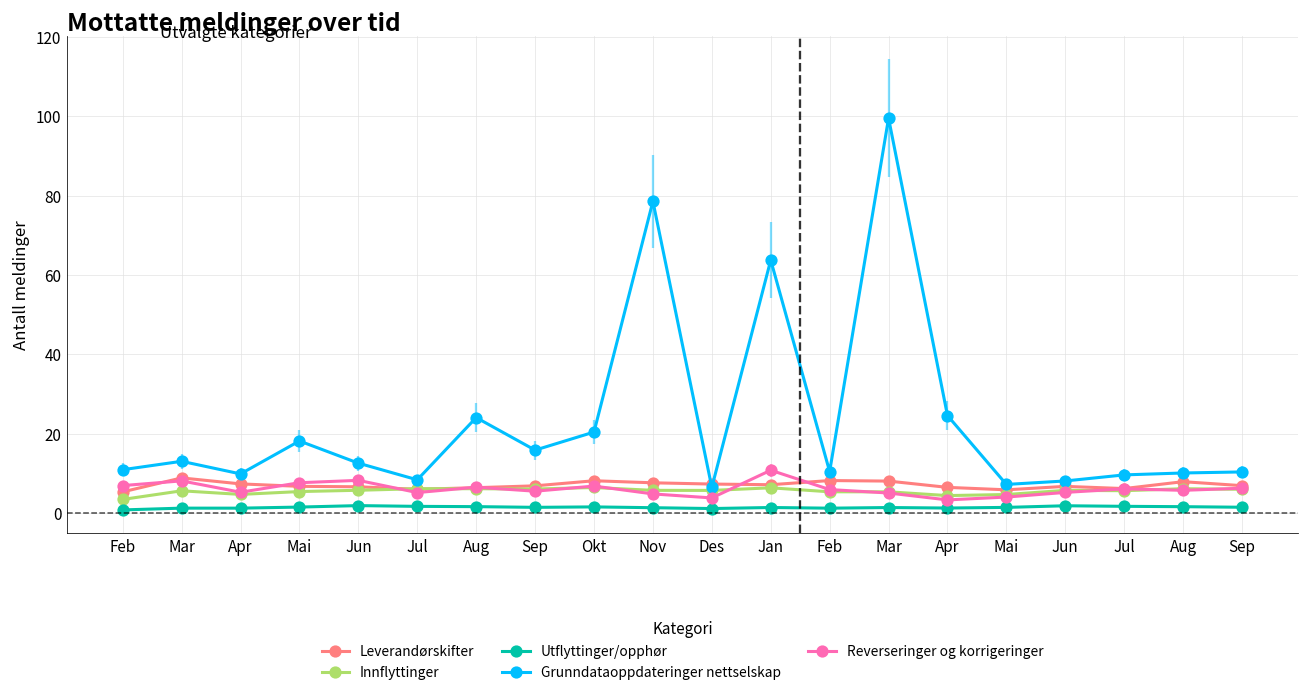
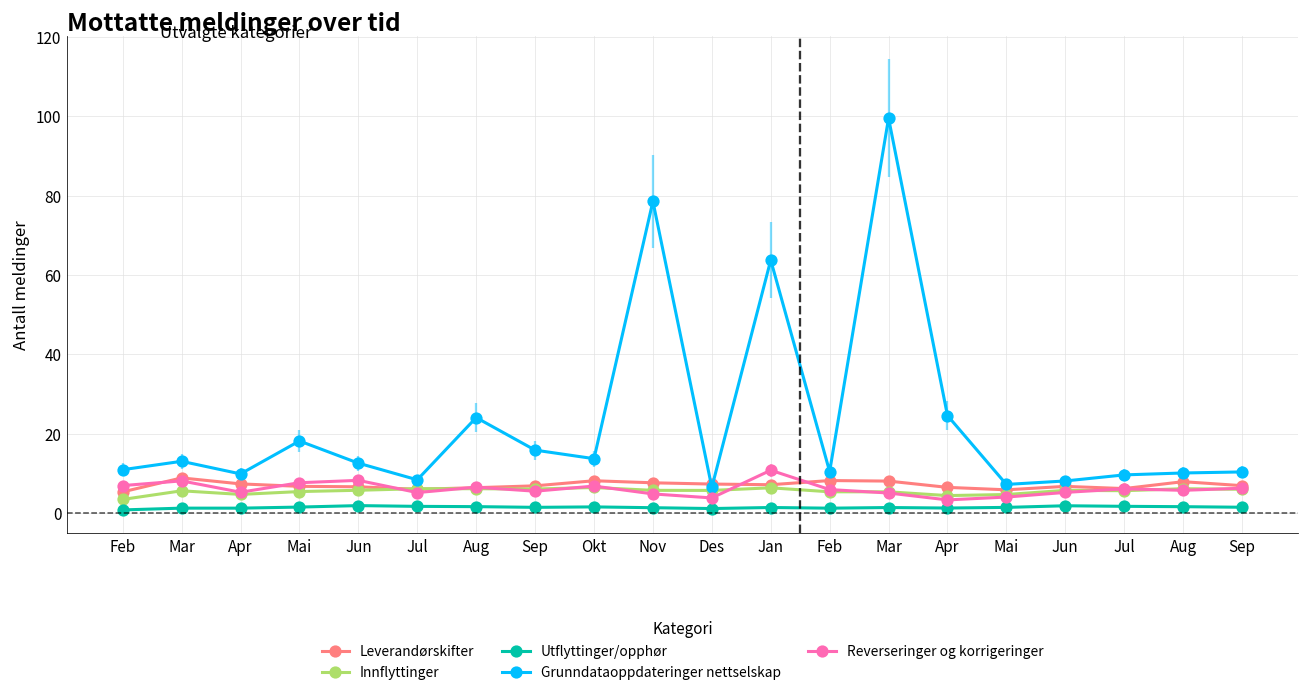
Grunndataoppdateringer nettselskap, Okt: 20 -> 14
